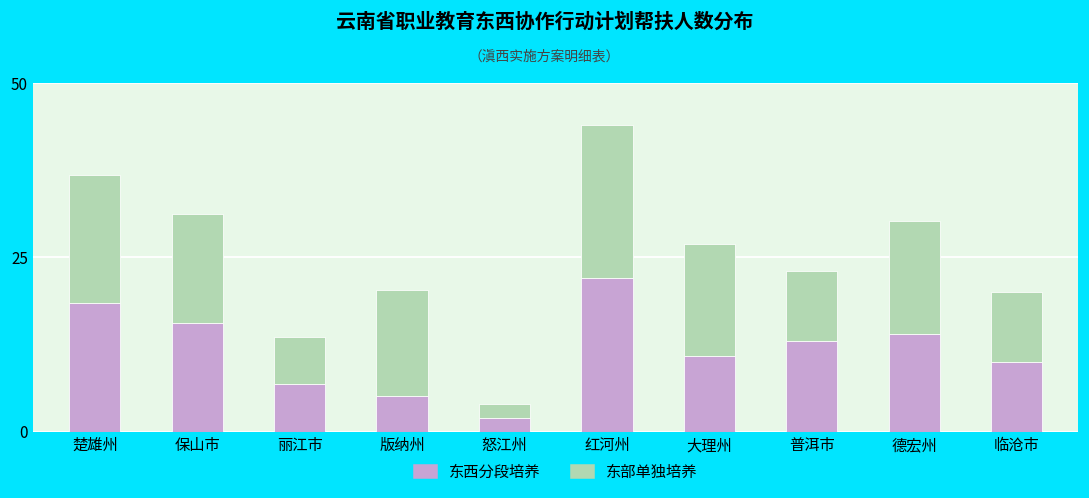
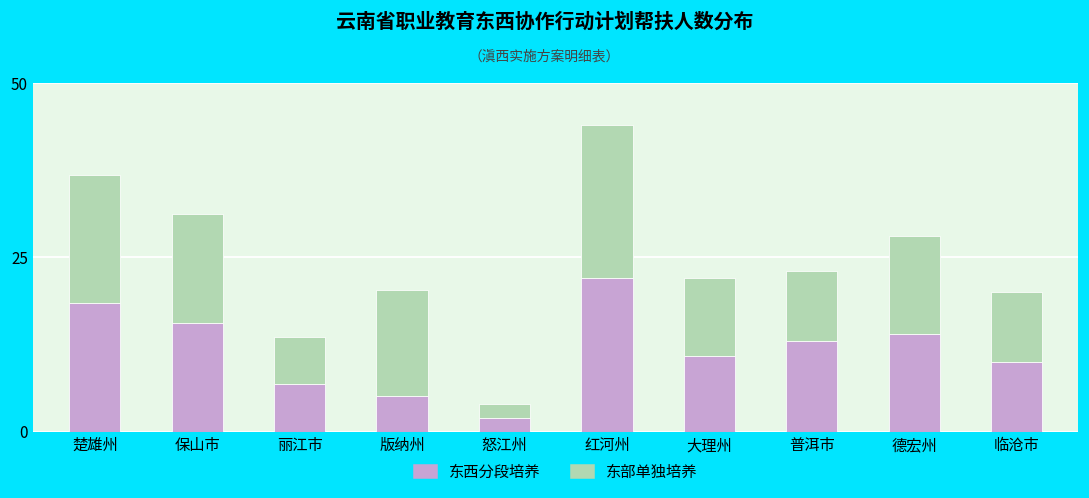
东部单独培养, 大理州: 16 -> 11
东部单独培养, 德宏州: 16 -> 14
